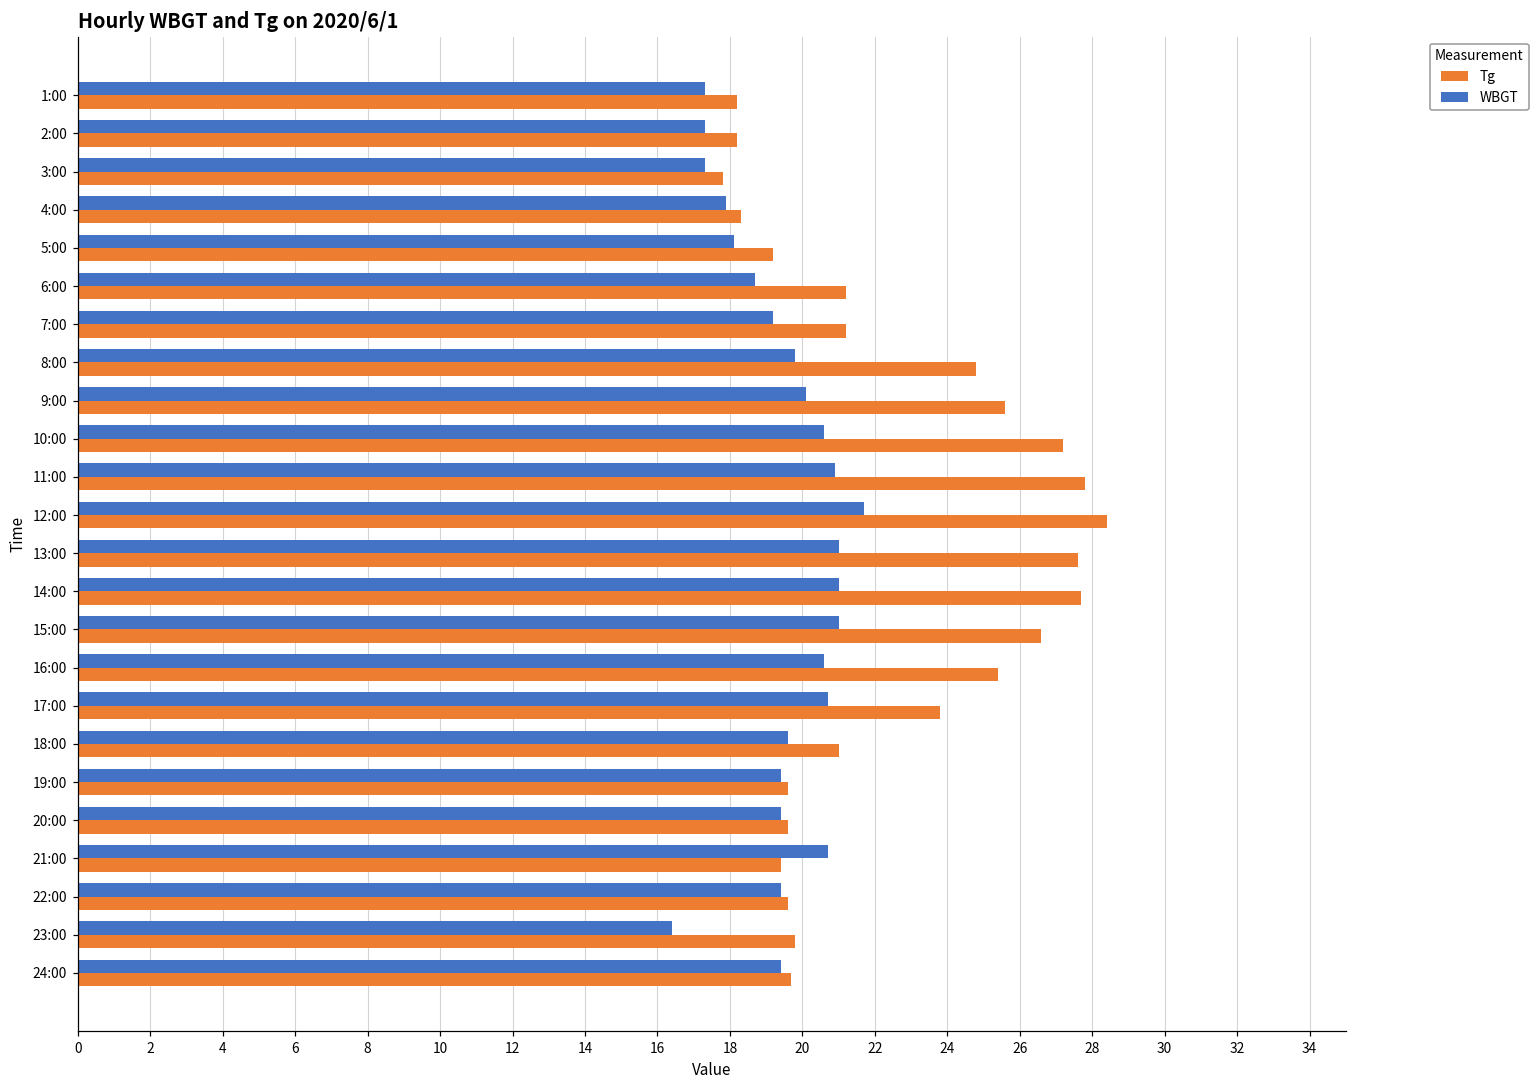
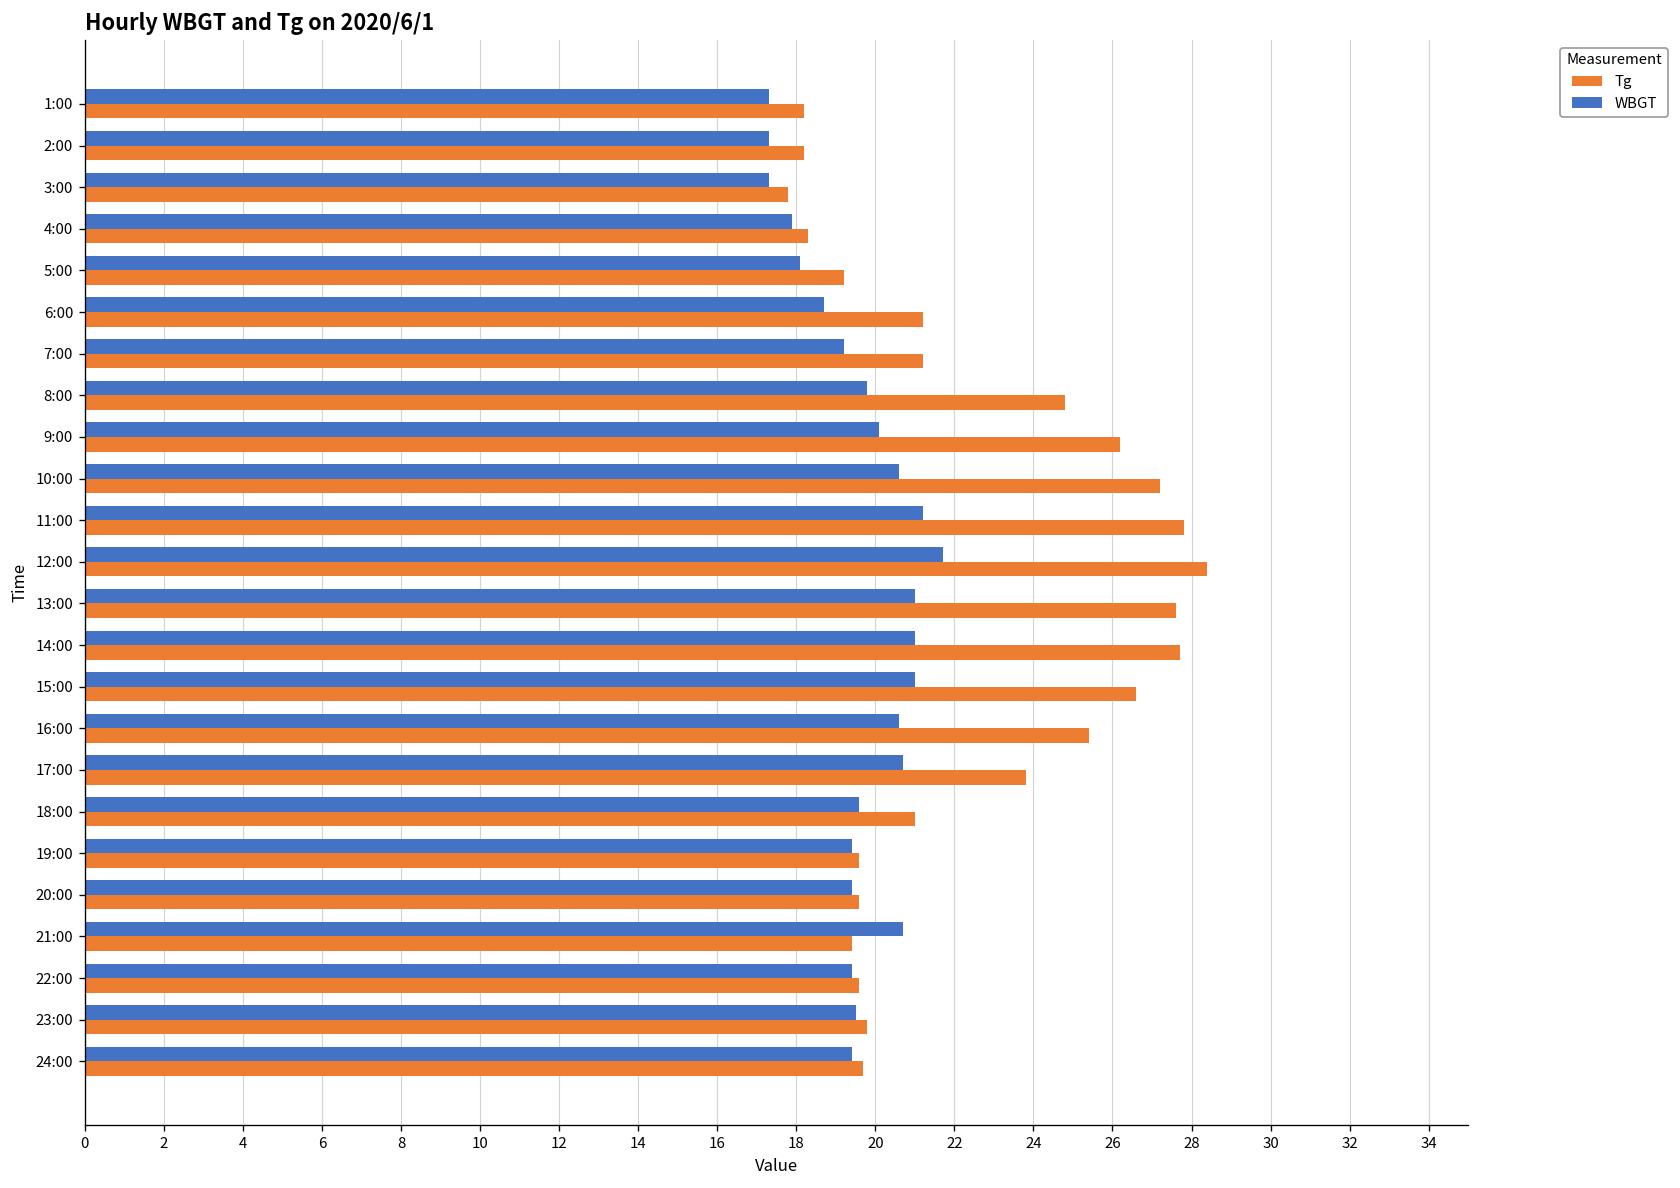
Tg, 9:00: 25.6 -> 26.2
WBGT, 11:00: 20.9 -> 21.2
WBGT, 23:00: 16.4 -> 19.5
